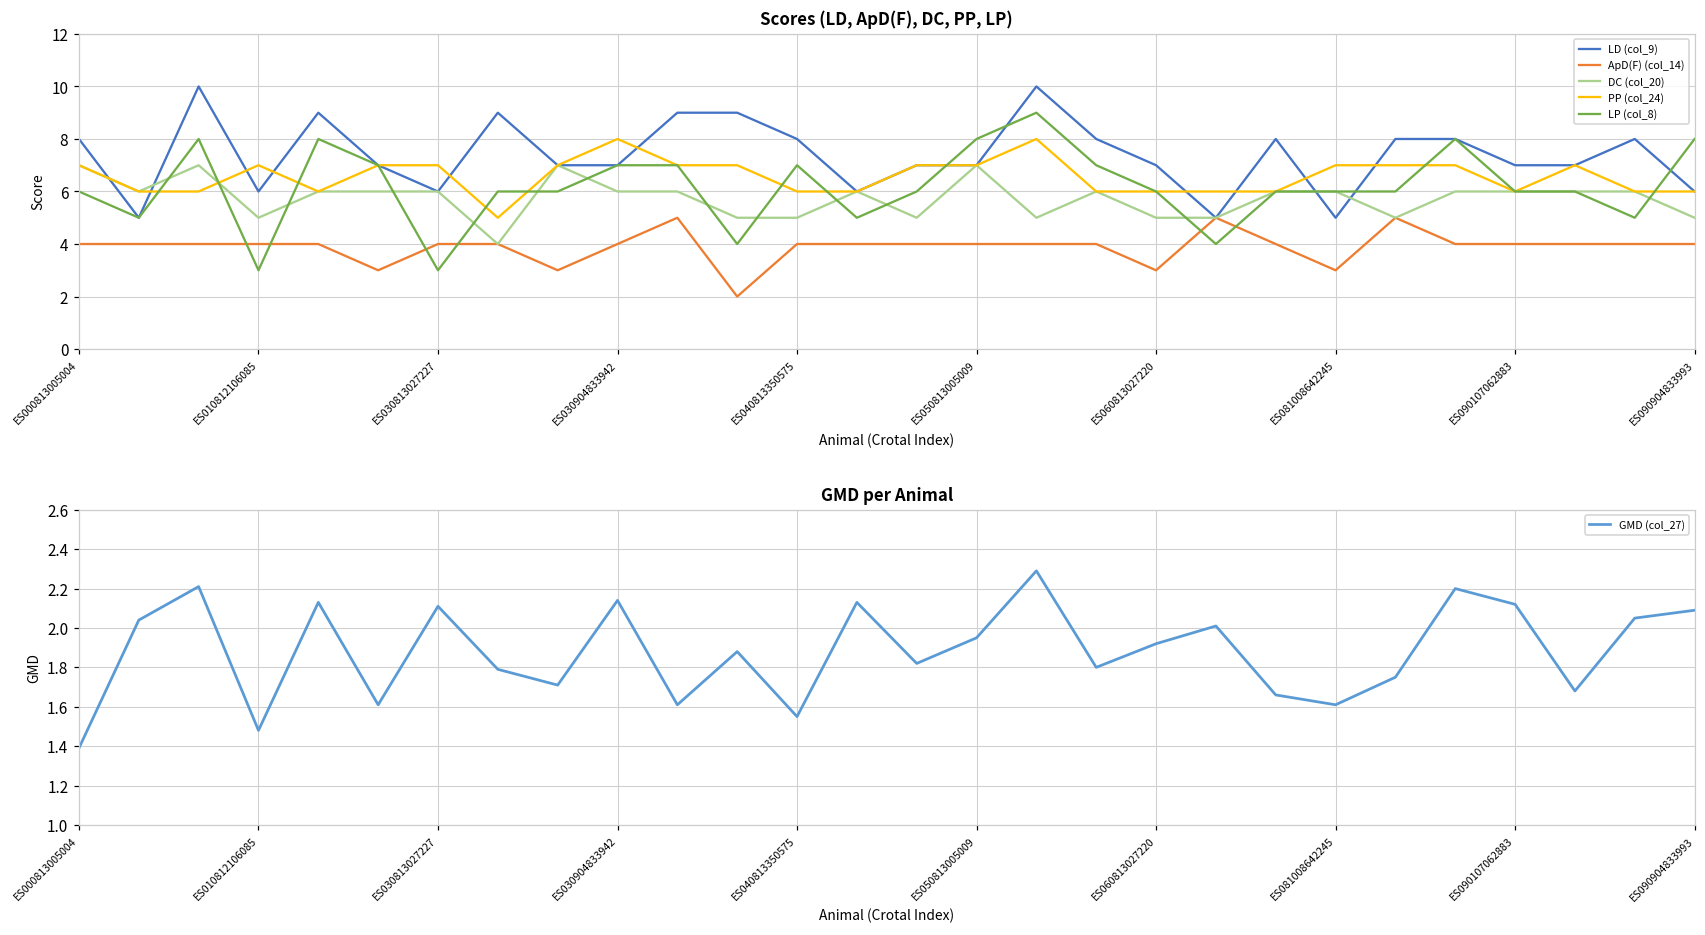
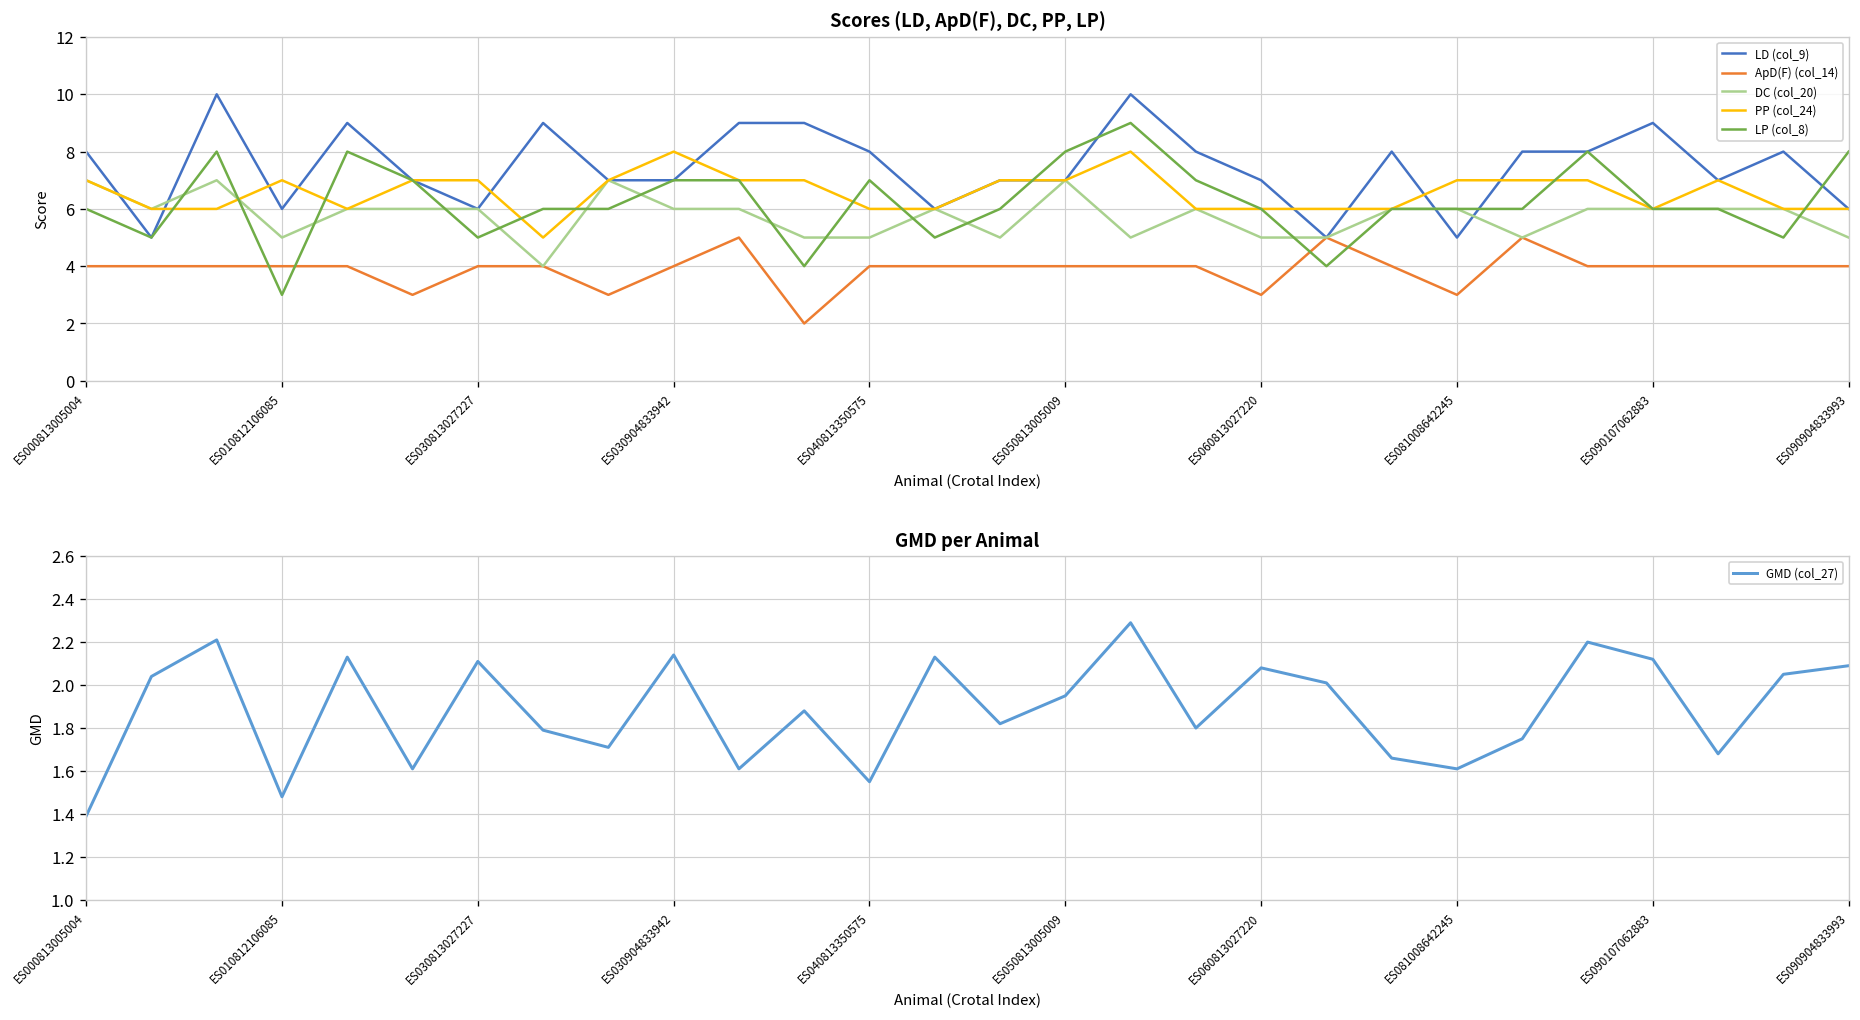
Scores (LD, ApD(F), DC, PP, LP), LP (col_8), ES030813027227: 3 -> 5
Scores (LD, ApD(F), DC, PP, LP), LD (col_9), ES090107062883: 7 -> 9
GMD per Animal, ES060813027220: 1.92 -> 2.08
